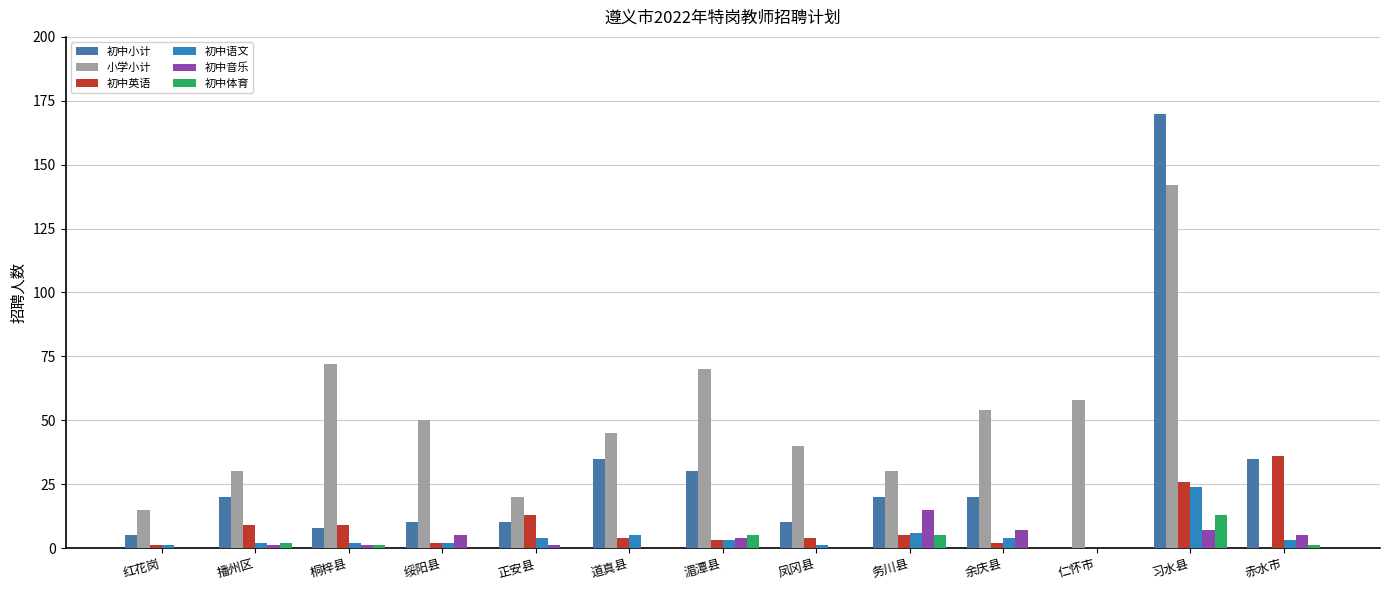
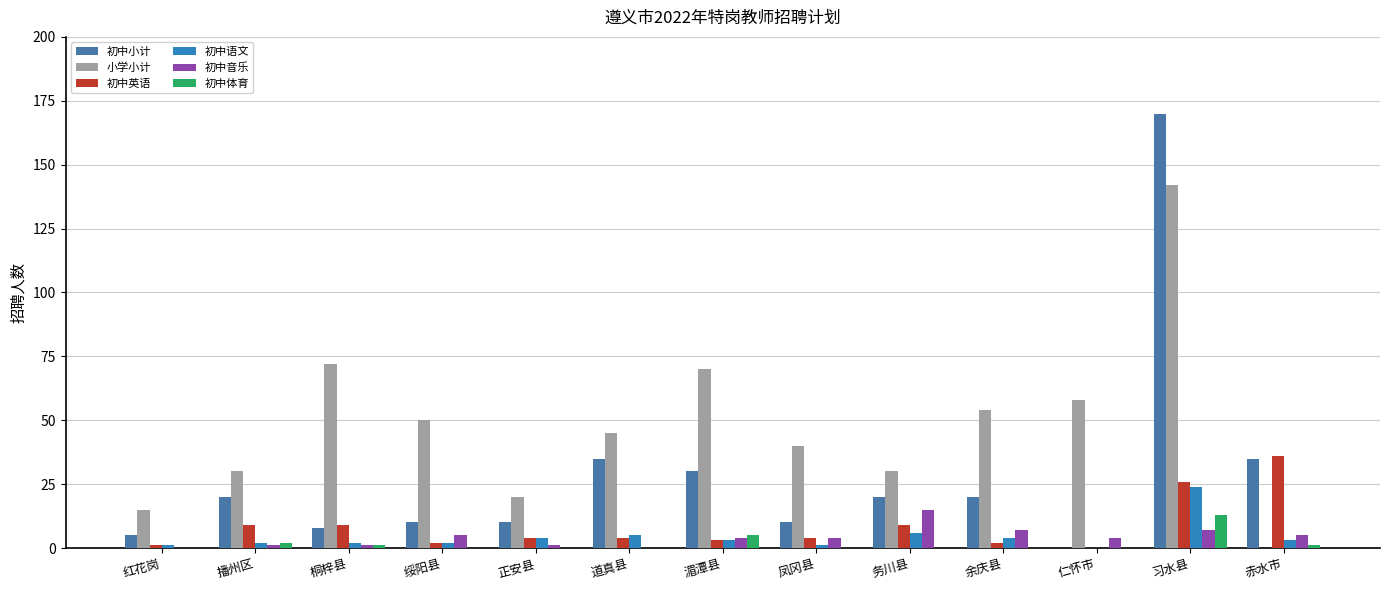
初中英语, 正安县: 13 -> 4
初中音乐, 凤冈县: 0 -> 4
初中英语, 务川县: 5 -> 9
初中体育, 务川县: 5 -> 0
初中音乐, 仁怀市: 0 -> 4
